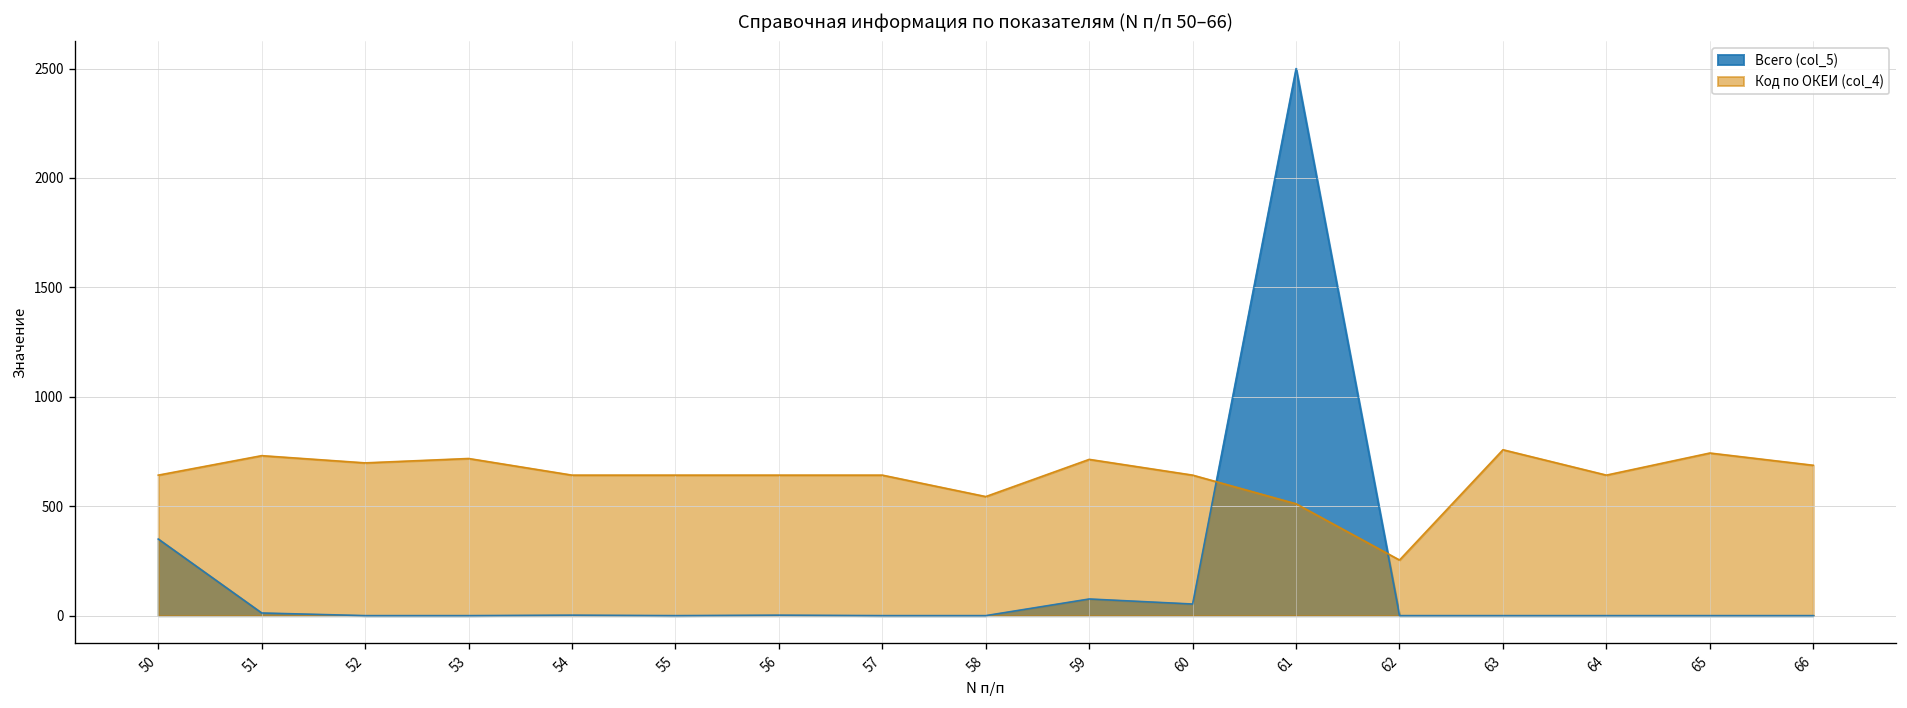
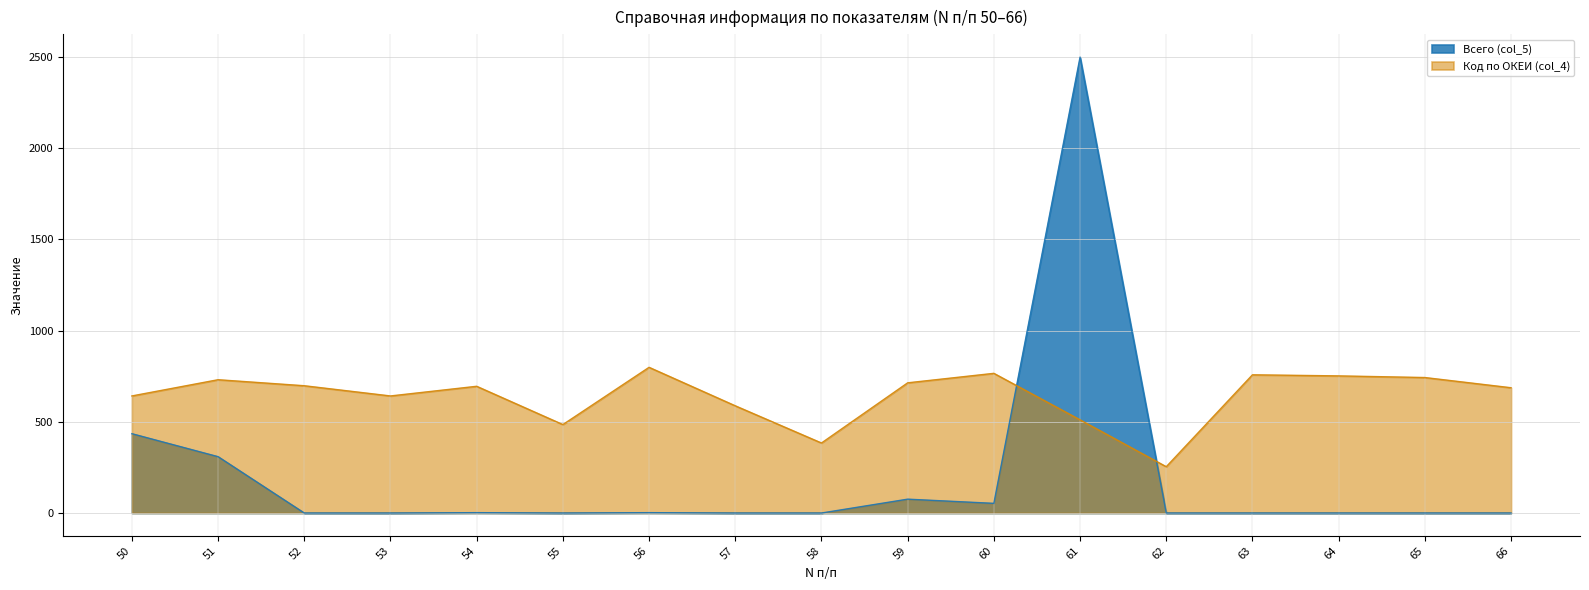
Всего (col_5), 50: 350 -> 440
Всего (col_5), 51: 10 -> 310
Код по ОКЕИ (col_4), 53: 720 -> 640
Код по ОКЕИ (col_4), 54: 640 -> 700
Код по ОКЕИ (col_4), 55: 640 -> 490
Код по ОКЕИ (col_4), 56: 640 -> 800
Код по ОКЕИ (col_4), 57: 640 -> 590
Код по ОКЕИ (col_4), 58: 540 -> 380
Код по ОКЕИ (col_4), 60: 640 -> 770
Код по ОКЕИ (col_4), 64: 640 -> 750
